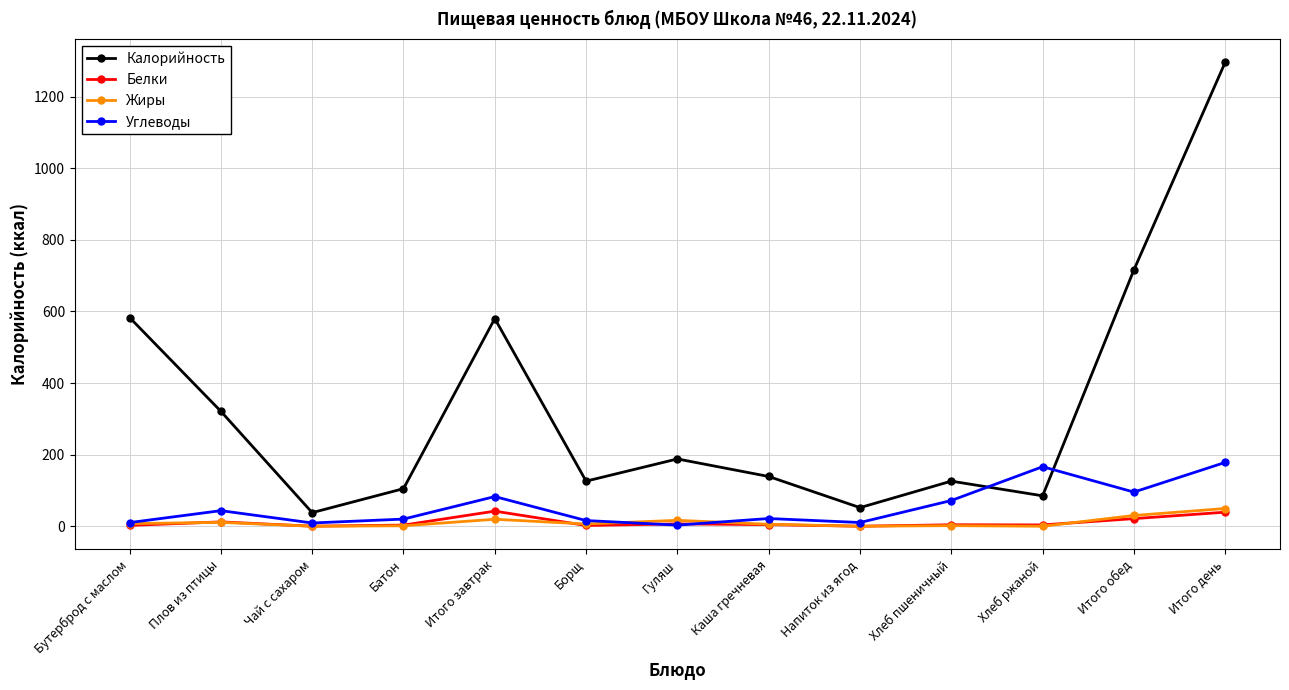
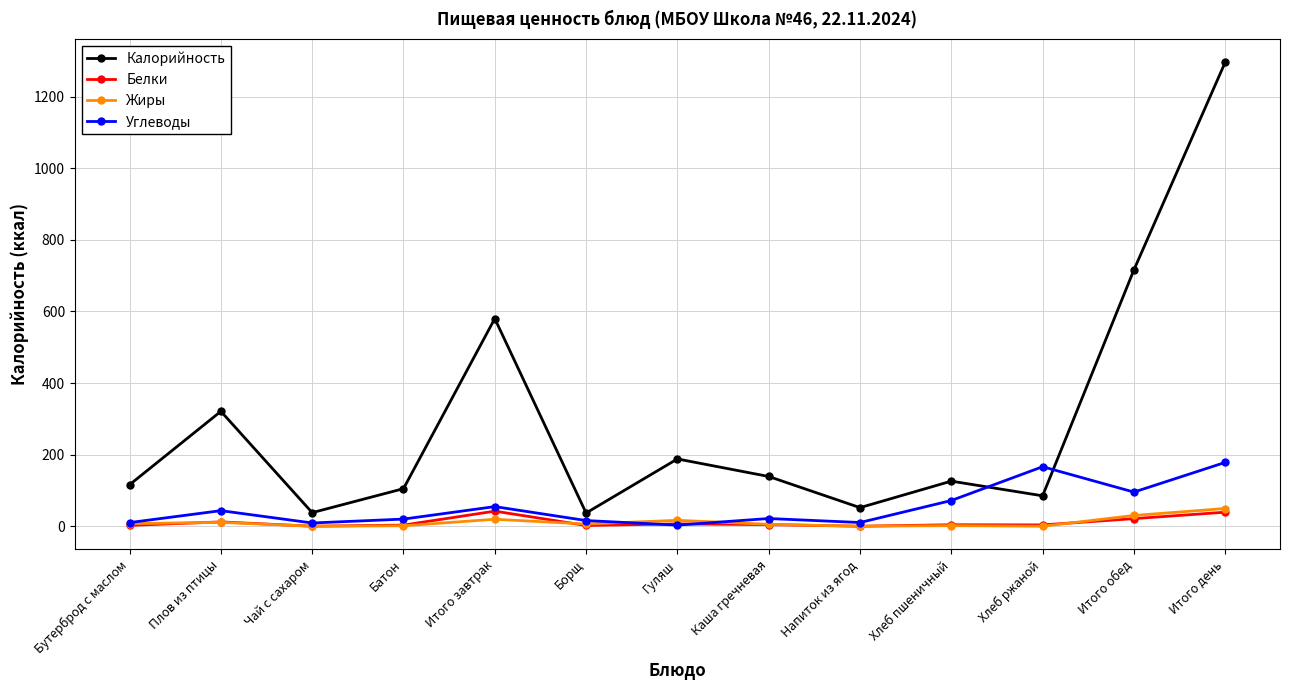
Калорийность, Бутерброд с маслом: 580 -> 120
Углеводы, Итого завтрак: 80 -> 50
Калорийность, Борщ: 130 -> 40
